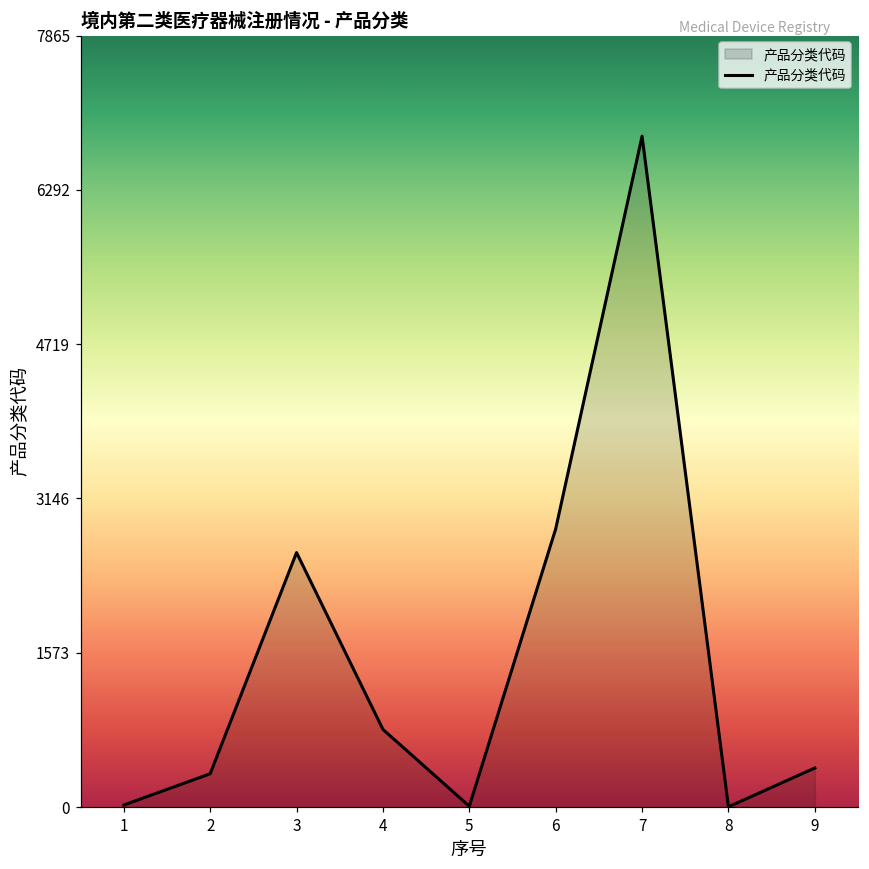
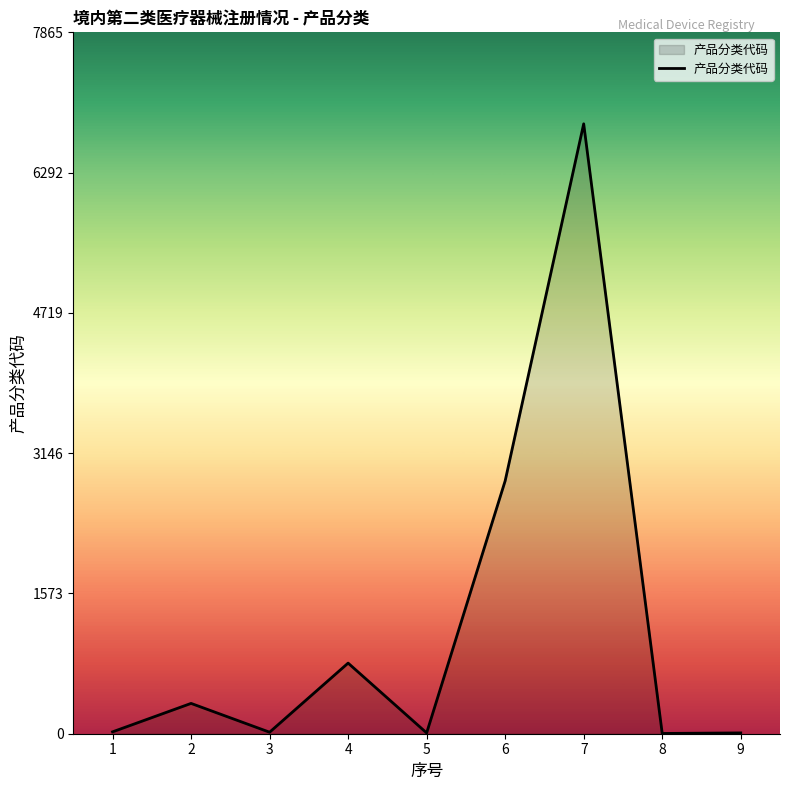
3: 2600 -> 0
9: 400 -> 0
